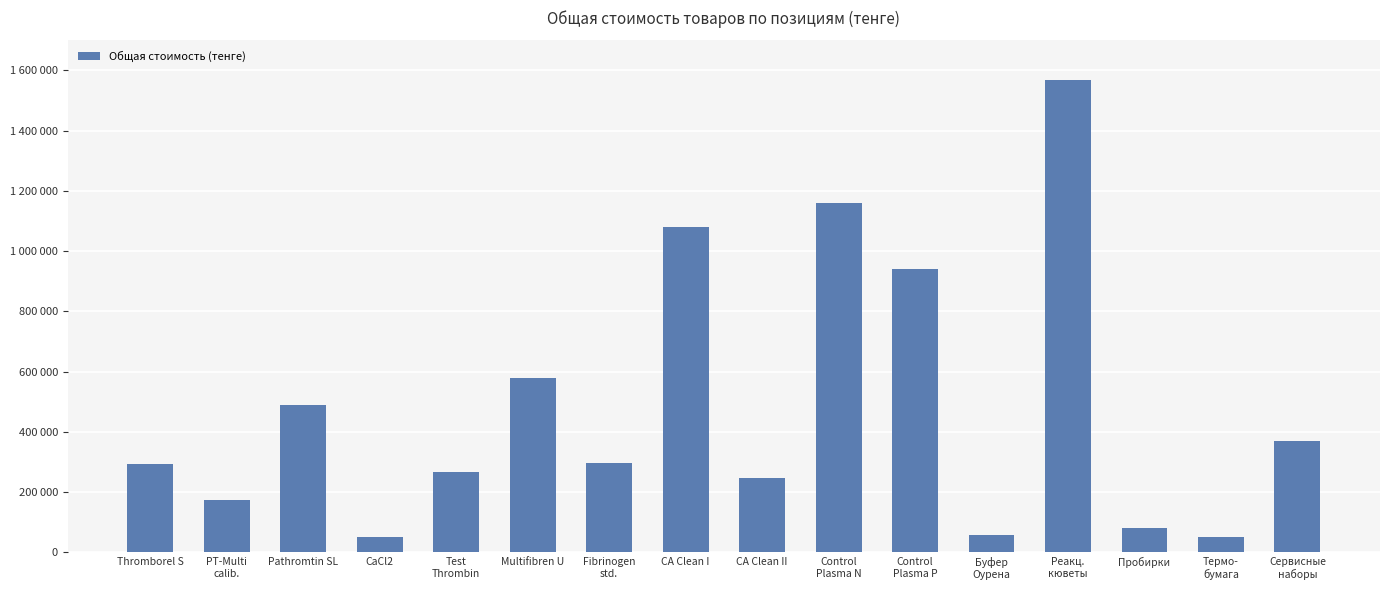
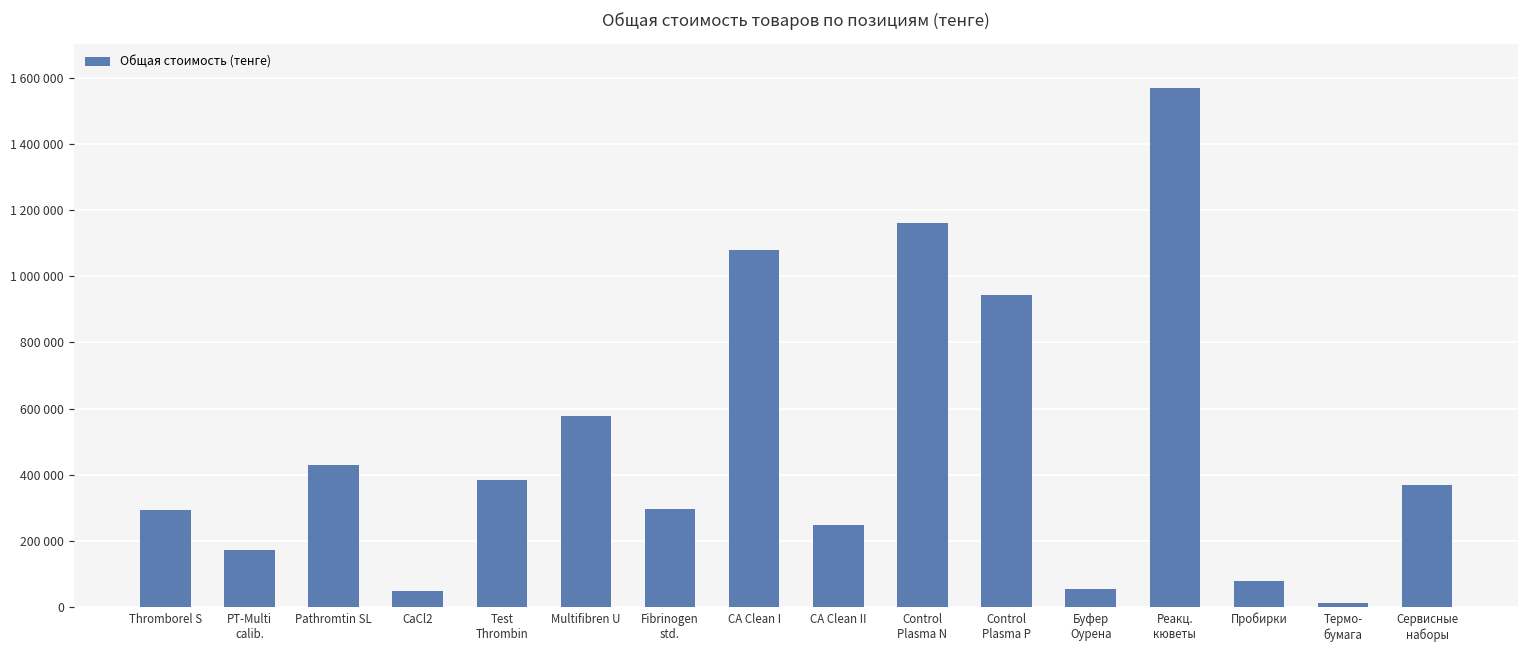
Pathromtin SL: 490000 -> 430000
Test Thrombin: 260000 -> 380000
Термо- бумага: 50000 -> 10000
